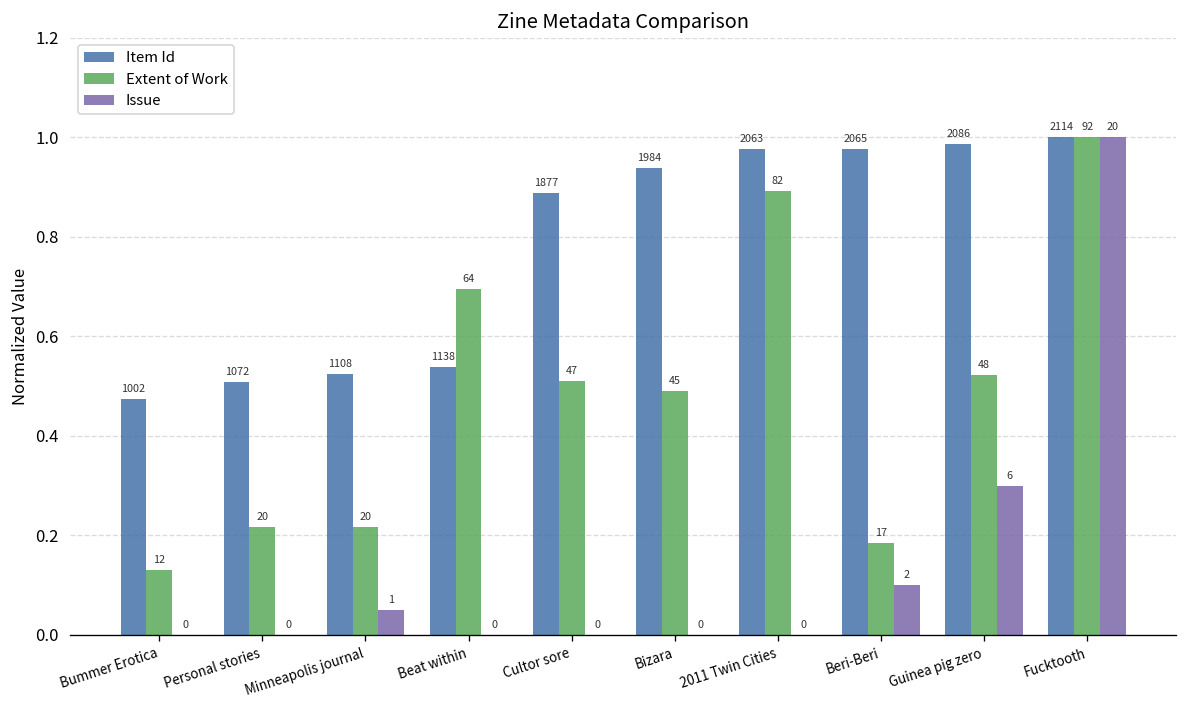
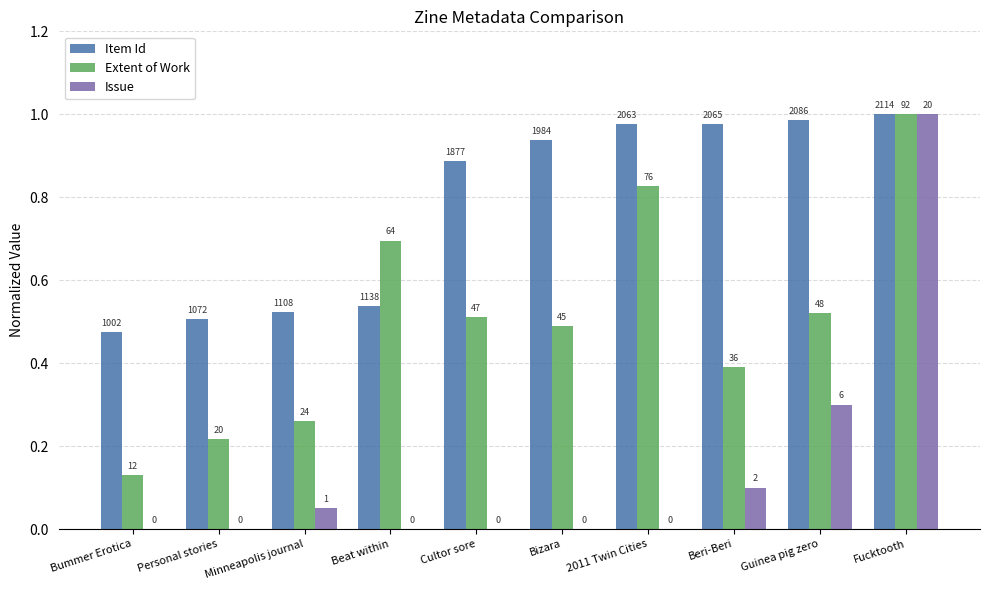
Extent of Work, Minneapolis journal: 20 -> 24
Extent of Work, 2011 Twin Cities: 82 -> 76
Extent of Work, Beri-Beri: 17 -> 36
